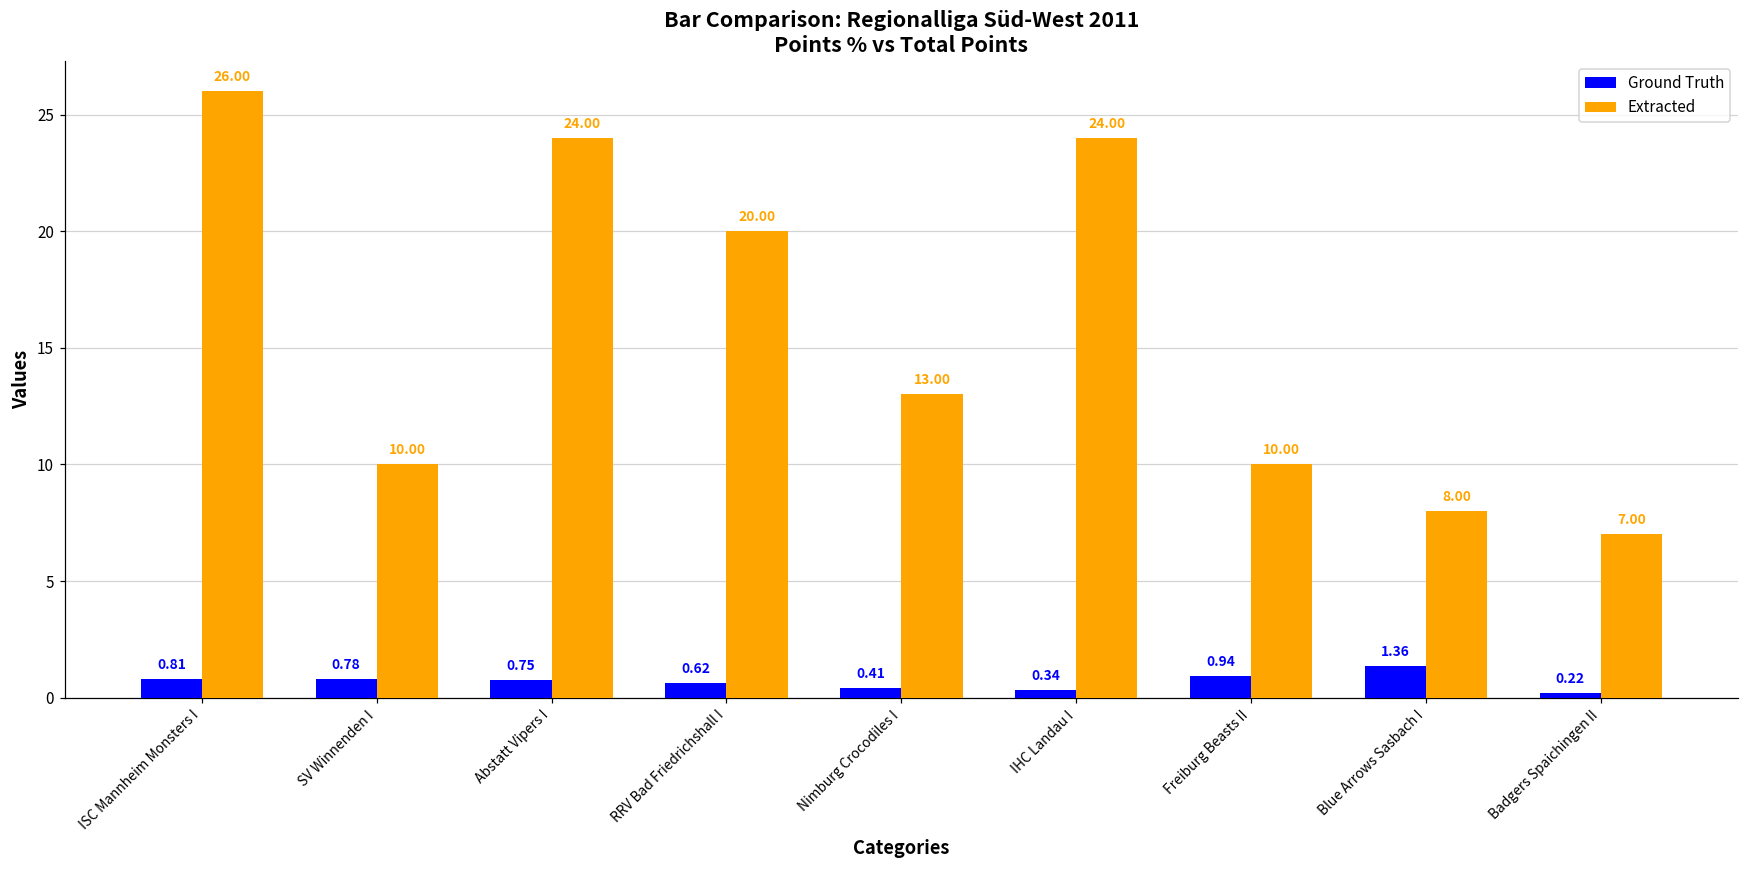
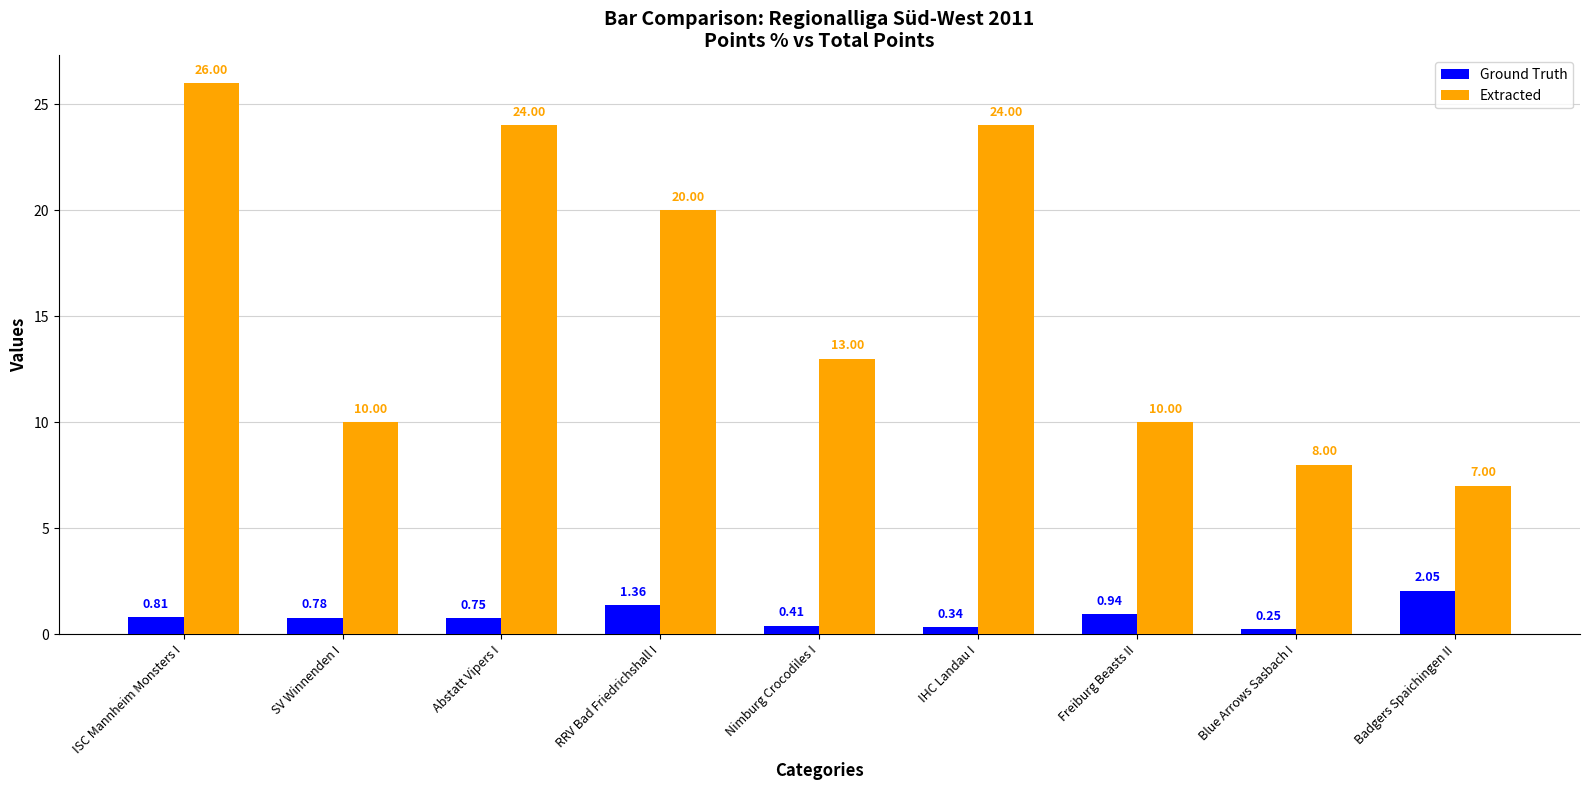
Ground Truth, RRV Bad Friedrichshall I: 0.62 -> 1.36
Ground Truth, Blue Arrows Sasbach I: 1.36 -> 0.25
Ground Truth, Badgers Spaichingen II: 0.22 -> 2.05
